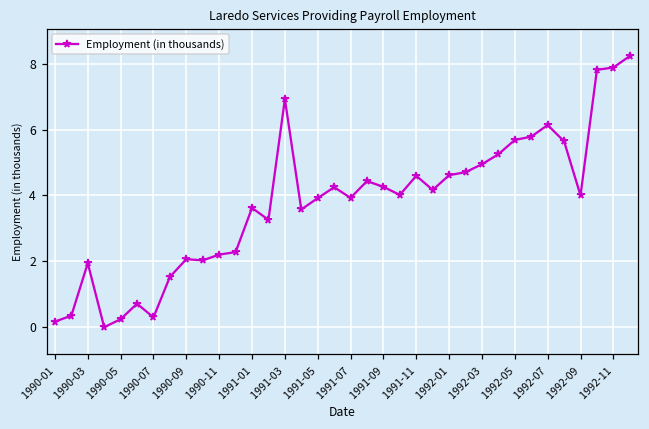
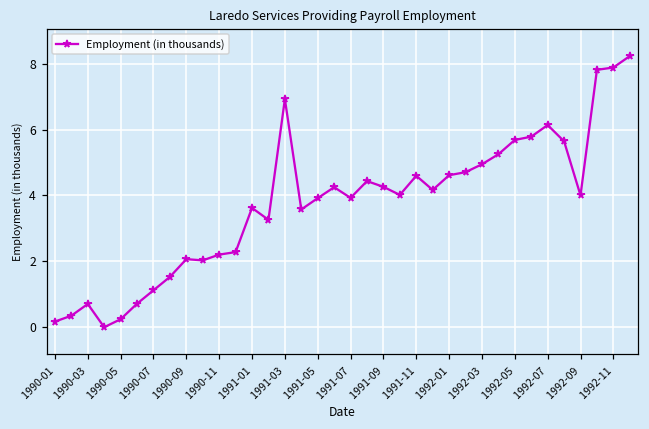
1990-03: 1.9 -> 0.7
1990-07: 0.3 -> 1.1
